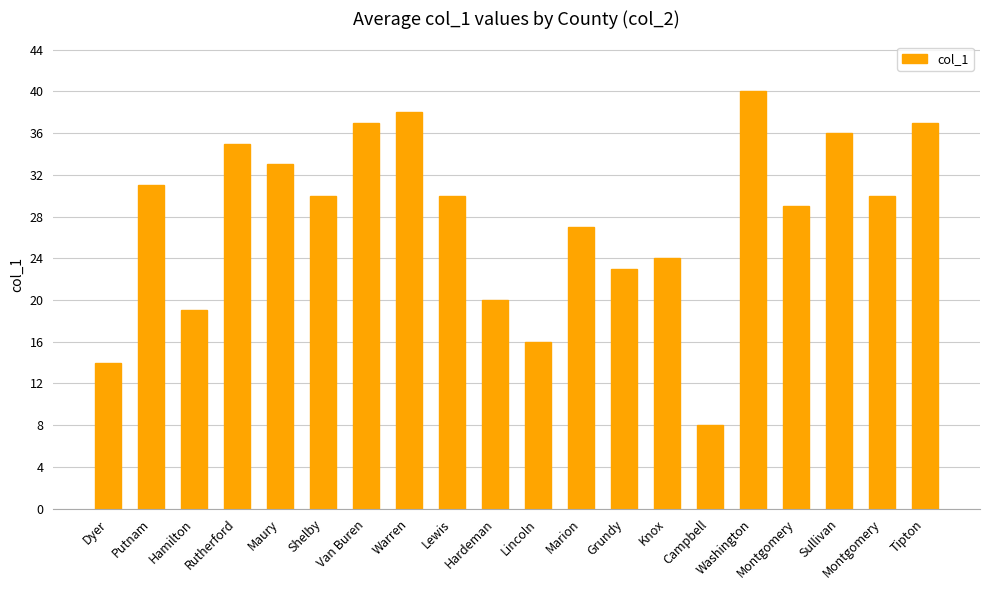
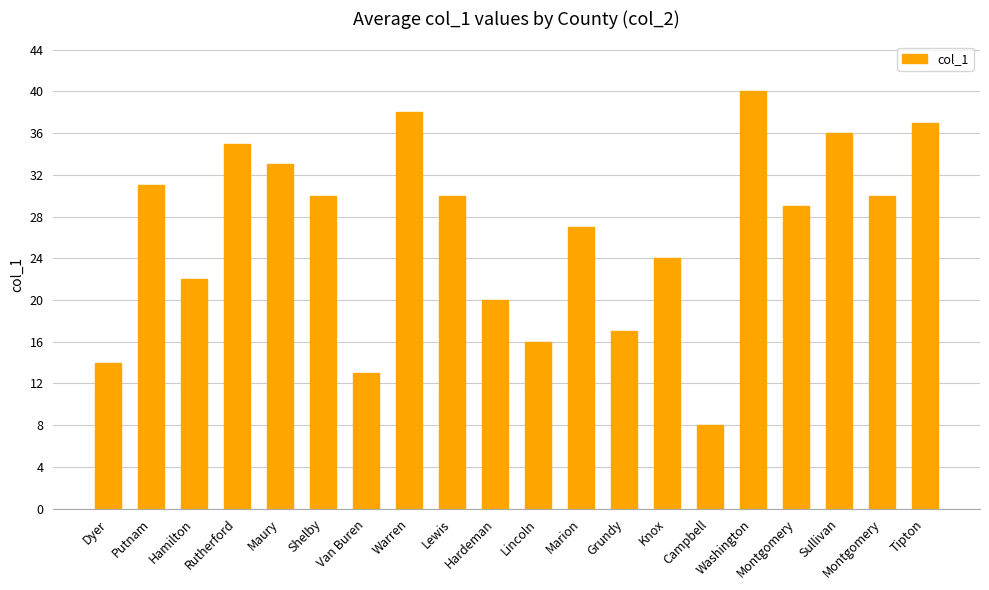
Hamilton: 19 -> 22
Van Buren: 37 -> 13
Grundy: 23 -> 17
